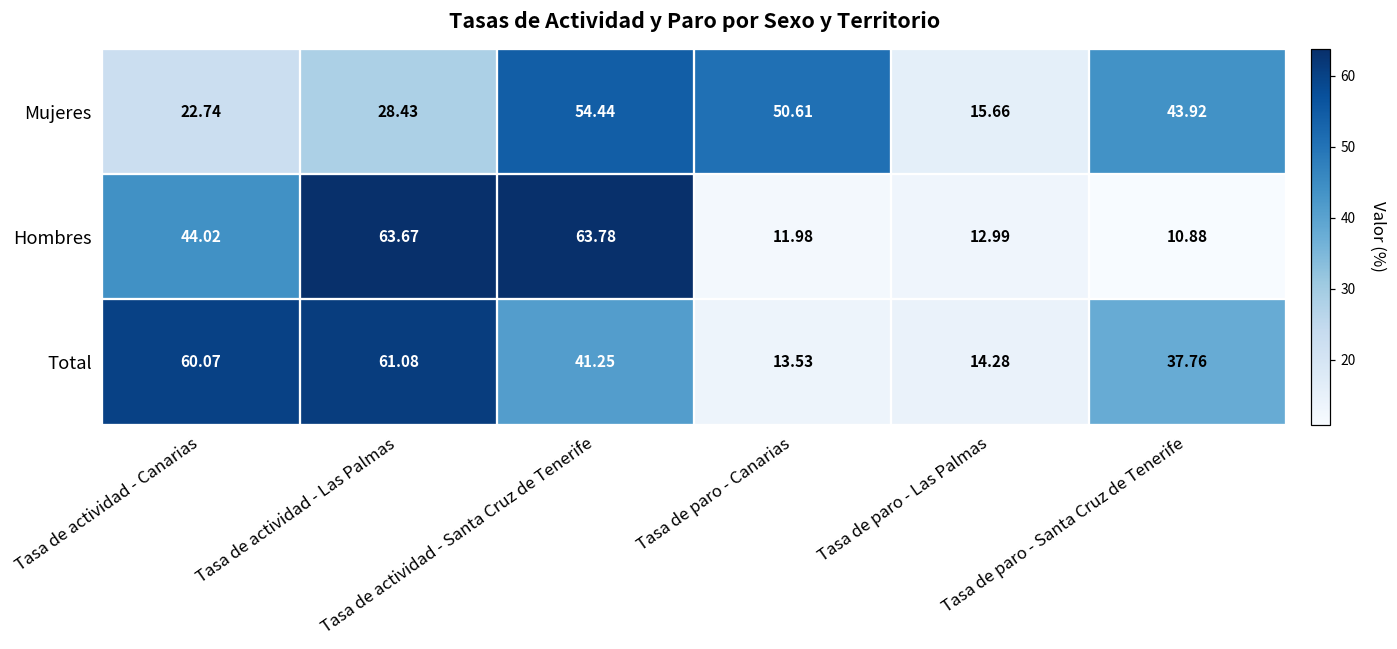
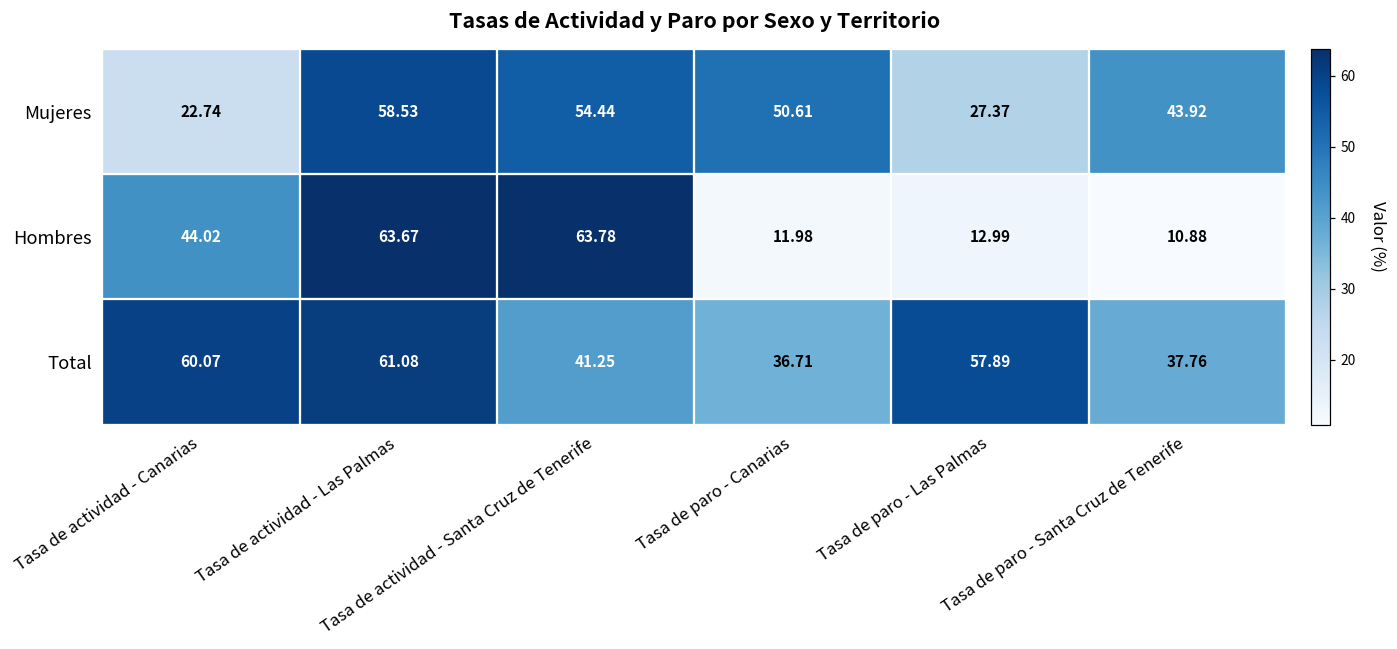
Mujeres, Tasa de actividad - Las Palmas: 28.43 -> 58.53
Mujeres, Tasa de paro - Las Palmas: 15.66 -> 27.37
Total, Tasa de paro - Canarias: 13.53 -> 36.71
Total, Tasa de paro - Las Palmas: 14.28 -> 57.89
